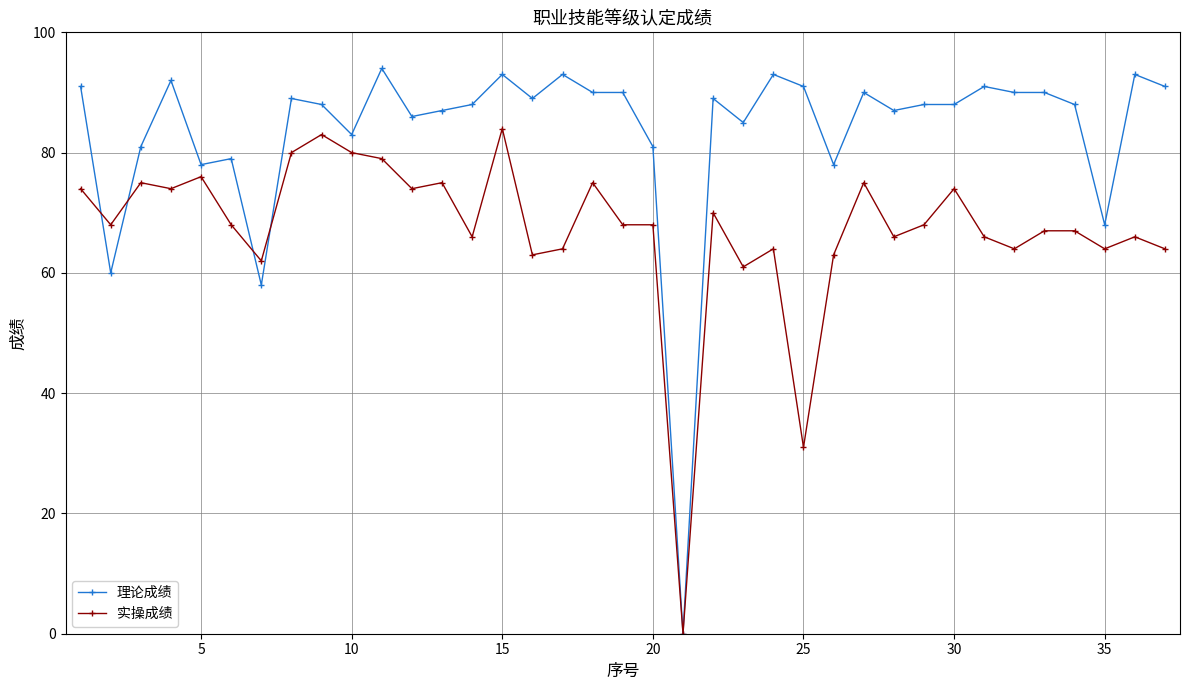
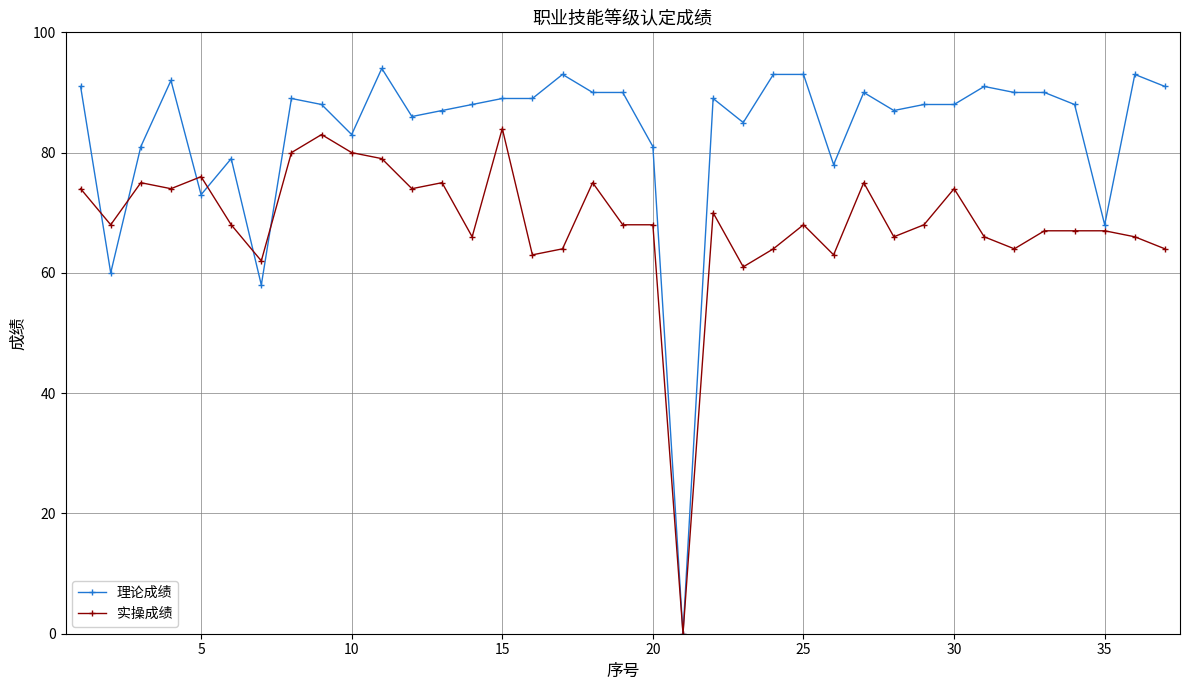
理论成绩, 5: 78 -> 73
理论成绩, 15: 93 -> 89
理论成绩, 25: 91 -> 93
实操成绩, 25: 31 -> 68
实操成绩, 35: 64 -> 67
